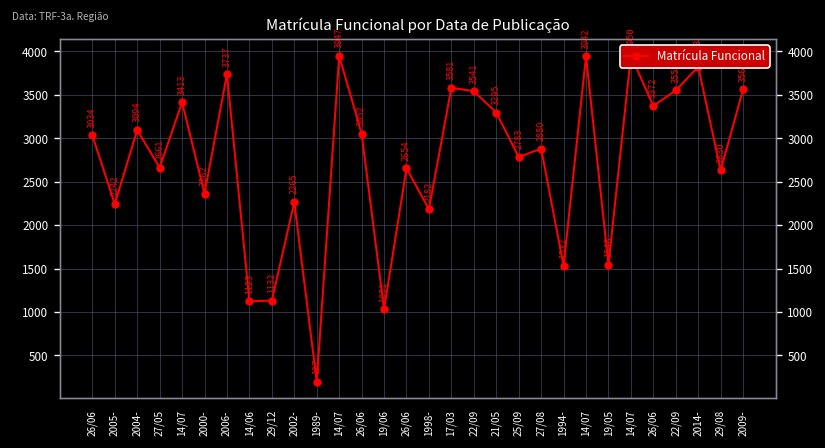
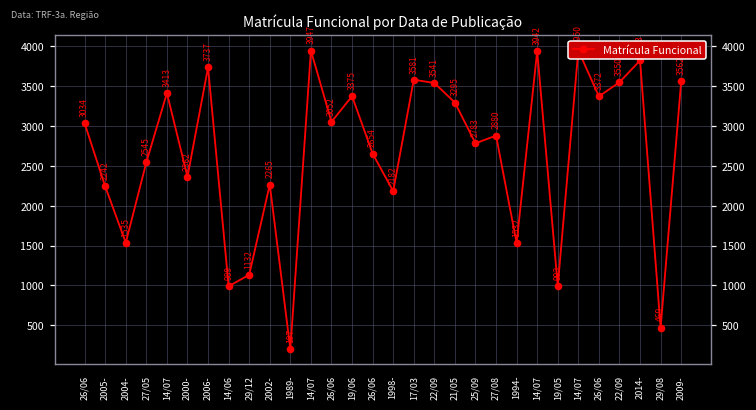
2004-: 3094 -> 1535
27/05: 2661 -> 2545
14/06: 1123 -> 989
19/06: 1031 -> 3375
19/05: 1546 -> 993
29/08: 2630 -> 469
